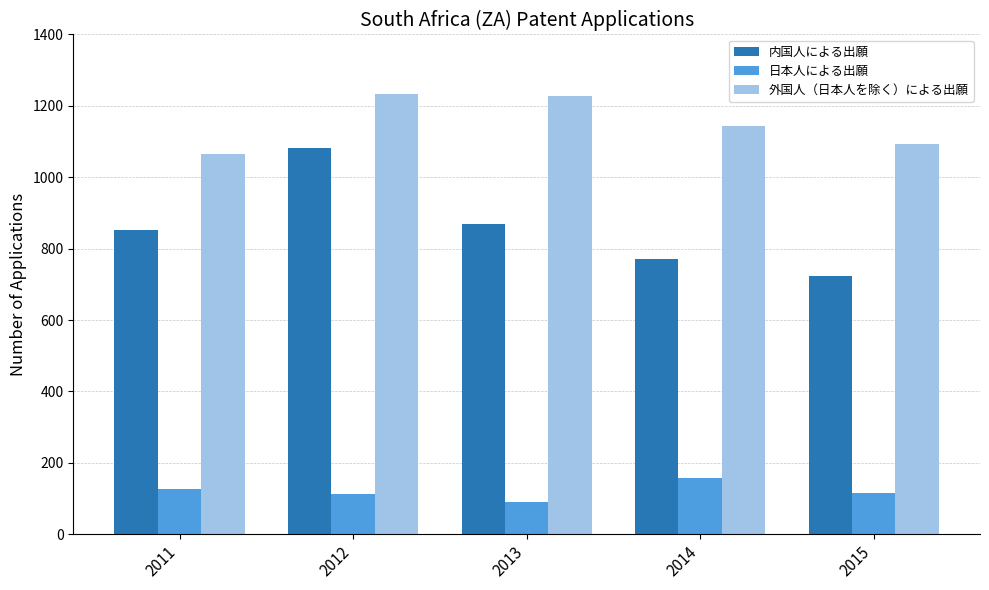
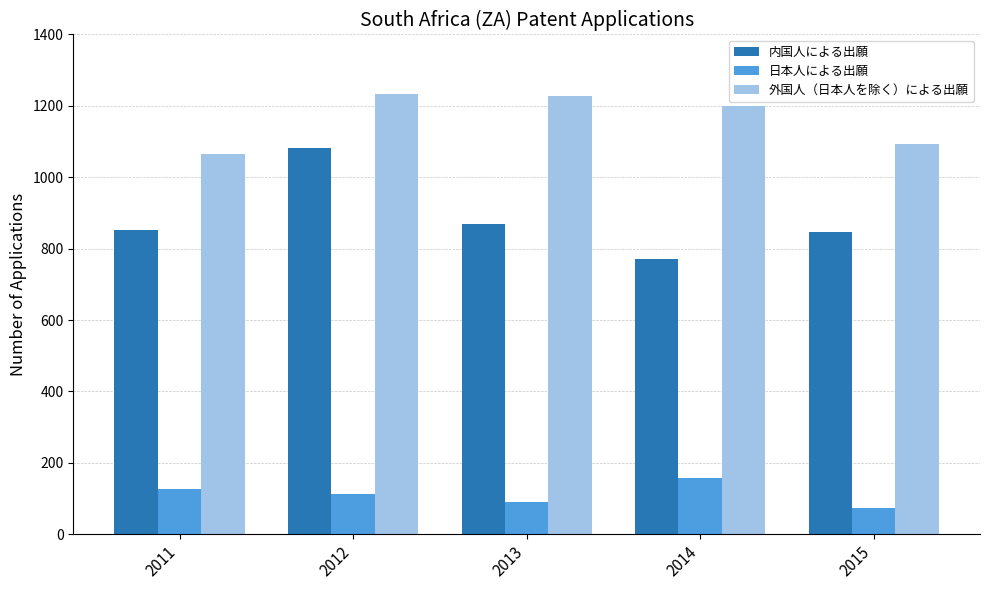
外国人（日本人を除く）による出願, 2014: 1140 -> 1200
内国人による出願, 2015: 720 -> 850
日本人による出願, 2015: 120 -> 70
